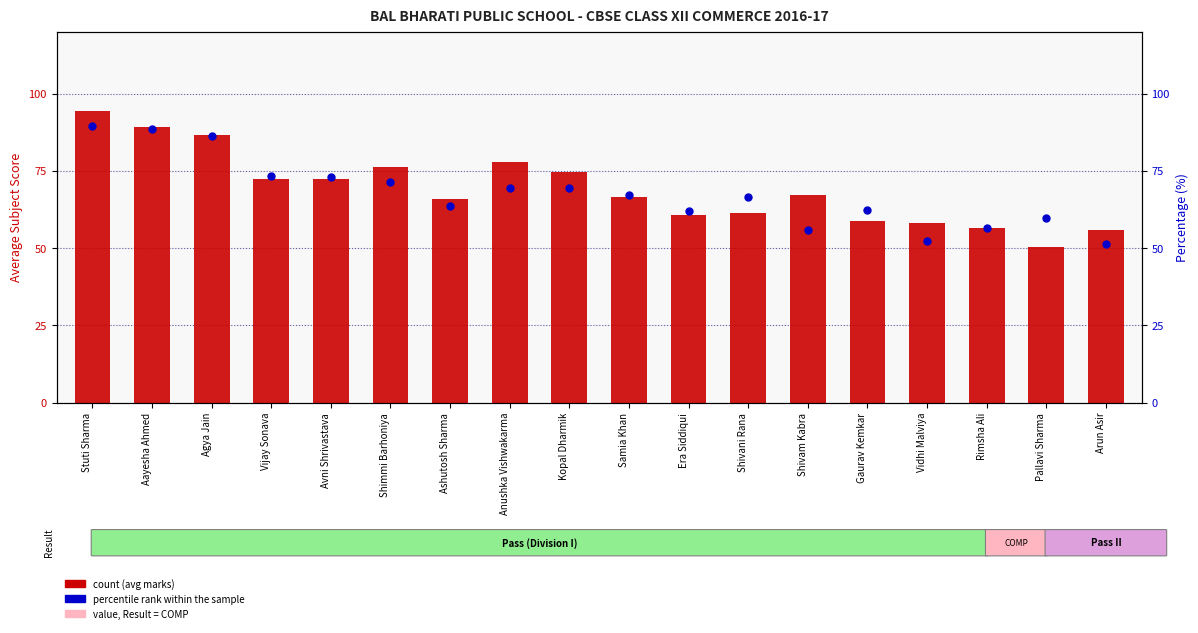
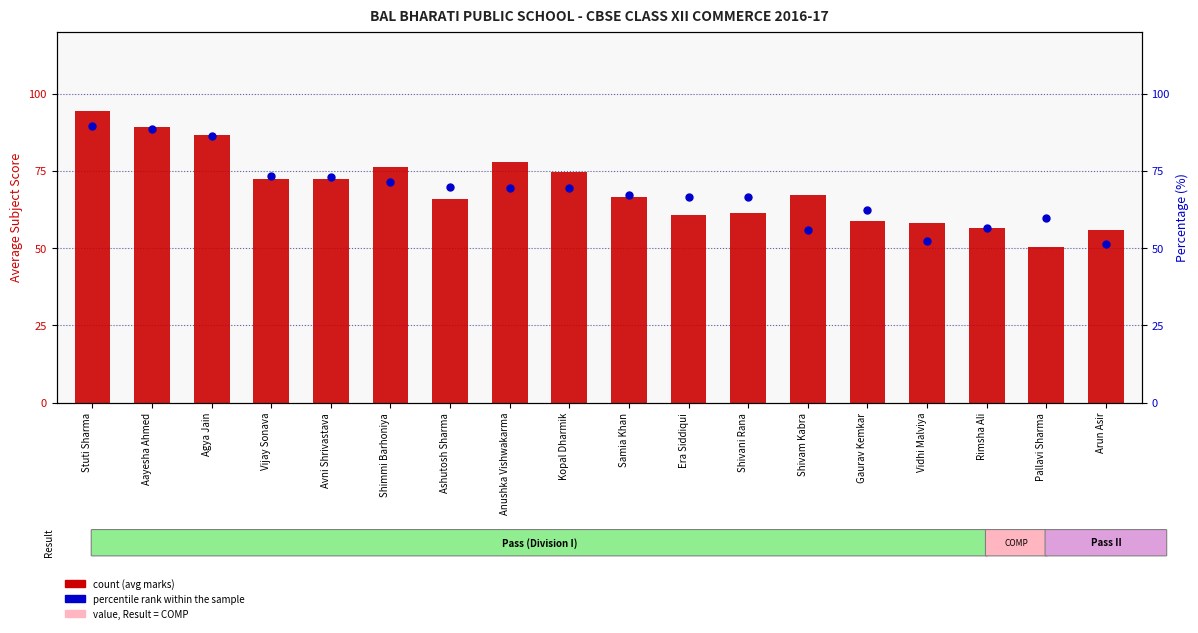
percentile rank within the sample, Ashutosh Sharma: 64 -> 70
percentile rank within the sample, Era Siddiqui: 62 -> 67
